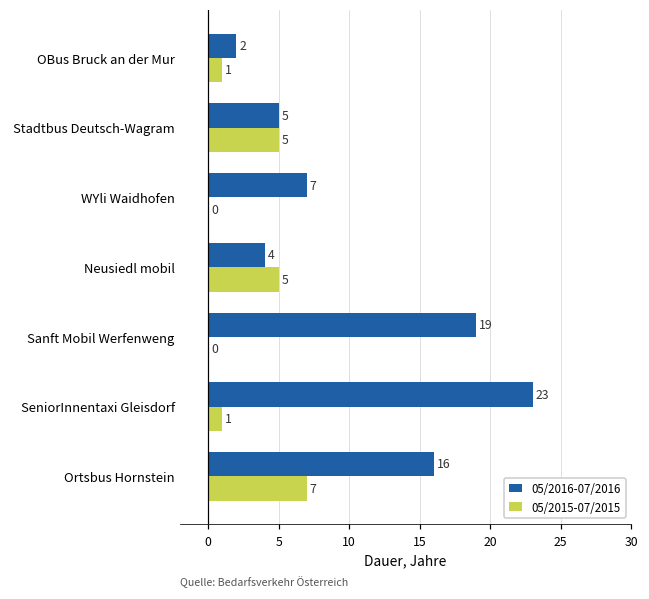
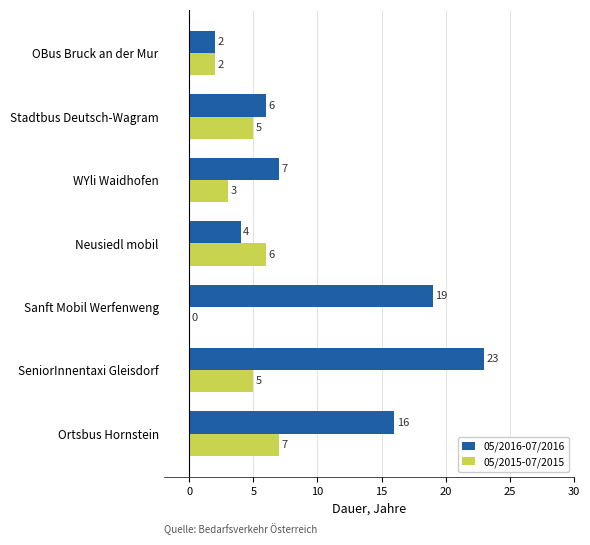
05/2015-07/2015, OBus Bruck an der Mur: 1 -> 2
05/2016-07/2016, Stadtbus Deutsch-Wagram: 5 -> 6
05/2015-07/2015, WYli Waidhofen: 0 -> 3
05/2015-07/2015, Neusiedl mobil: 5 -> 6
05/2015-07/2015, SeniorInnentaxi Gleisdorf: 1 -> 5
